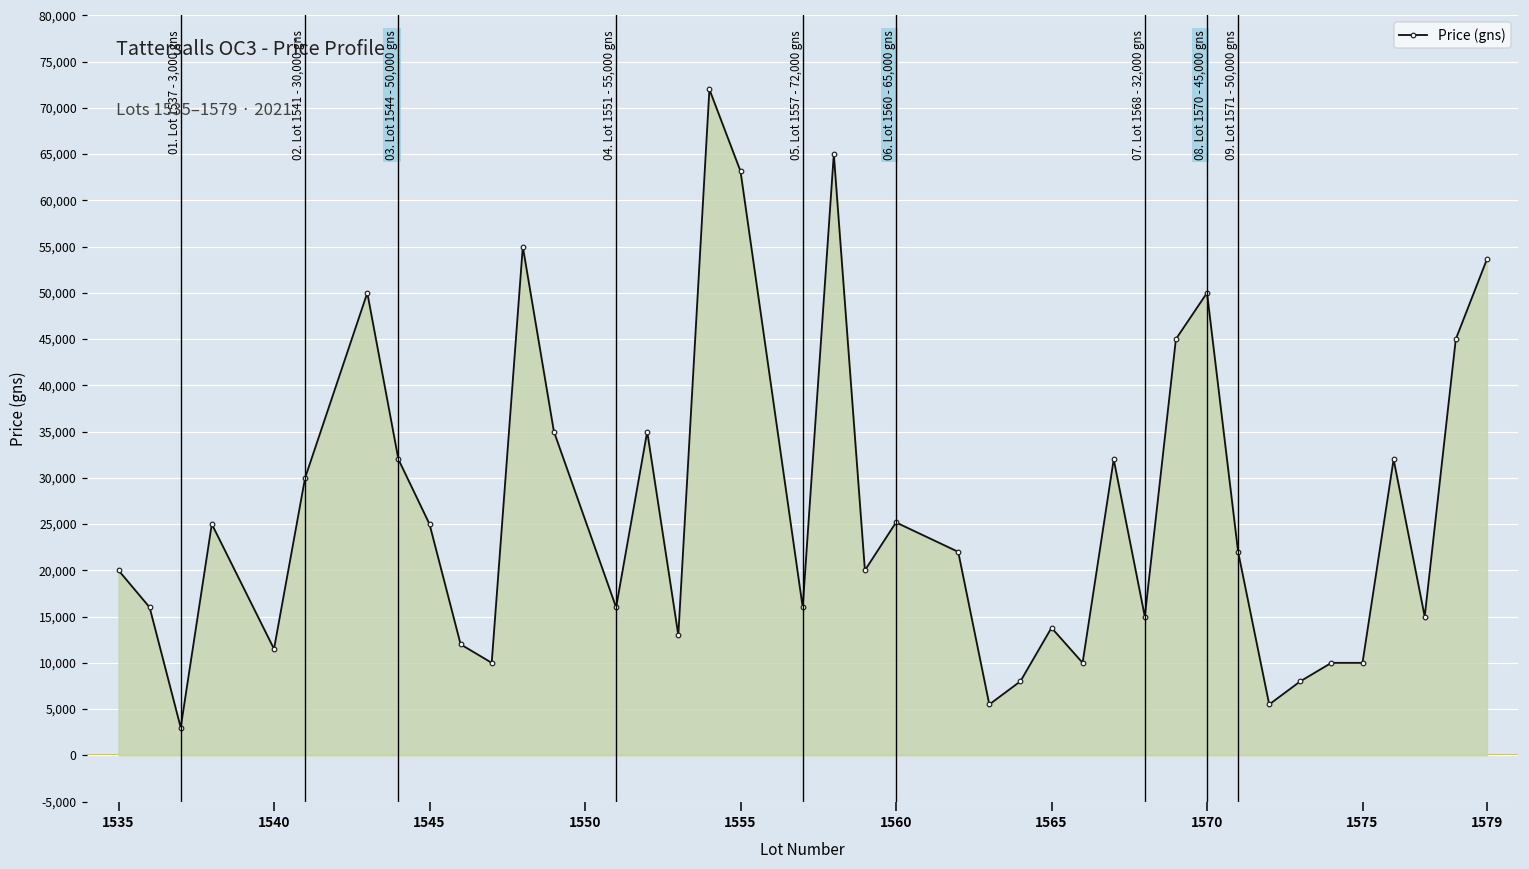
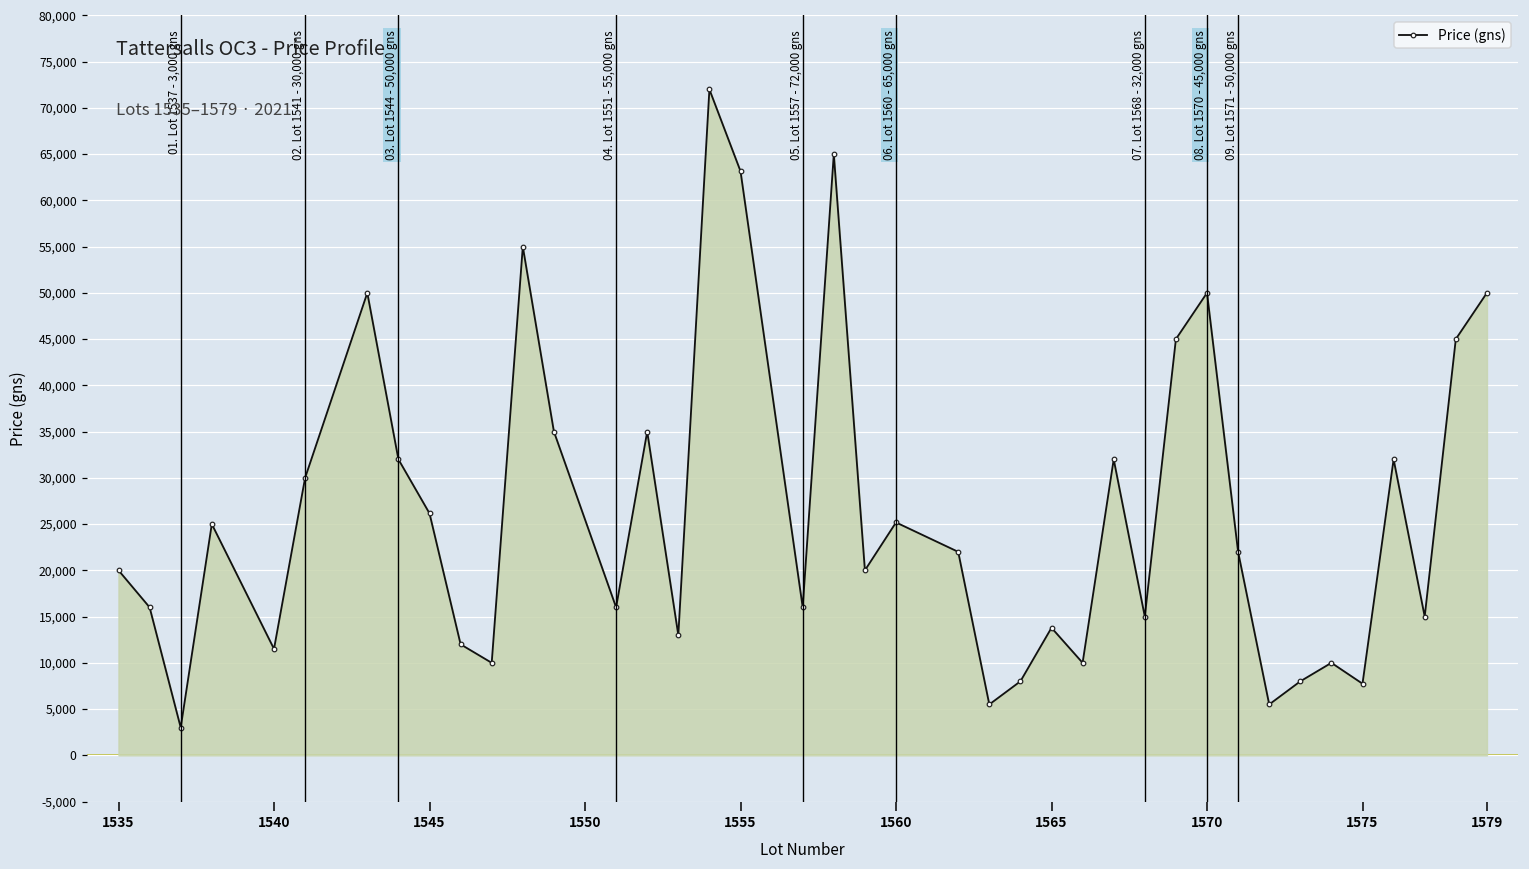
1545: 25,000 -> 26,000
1575: 10,000 -> 8,000
1579: 54,000 -> 50,000
